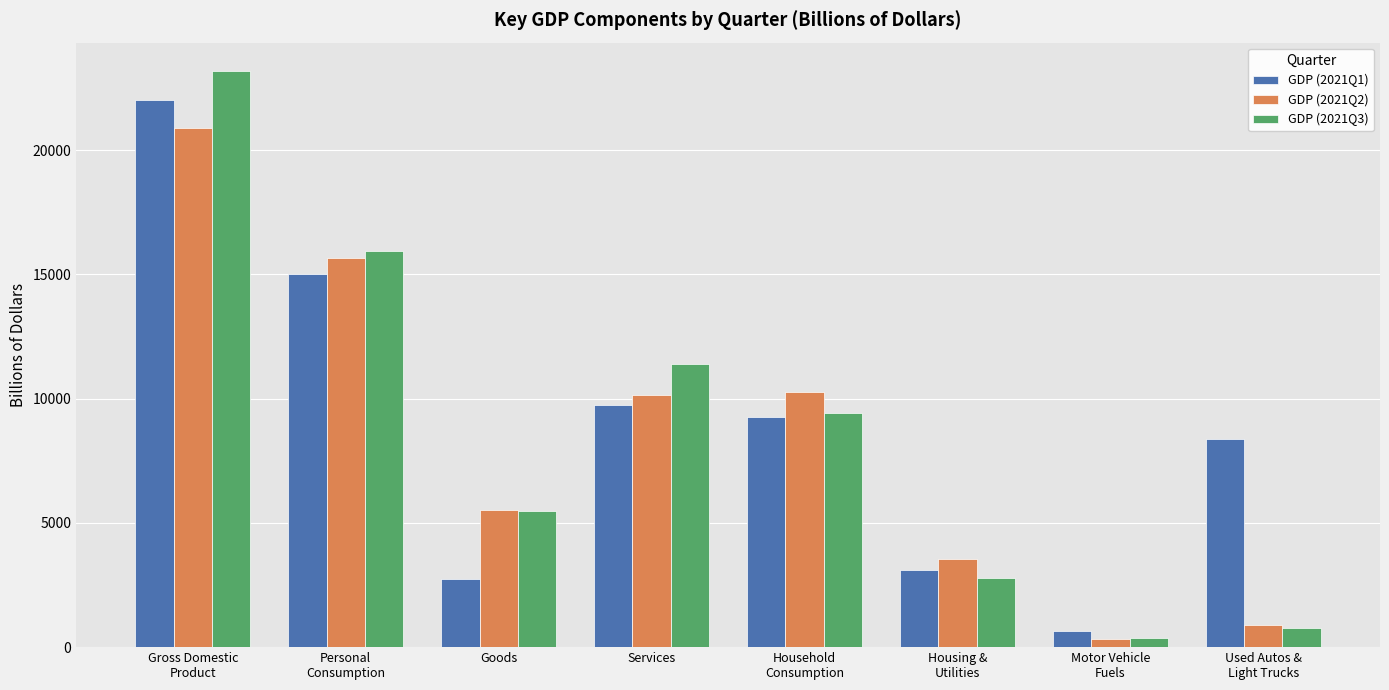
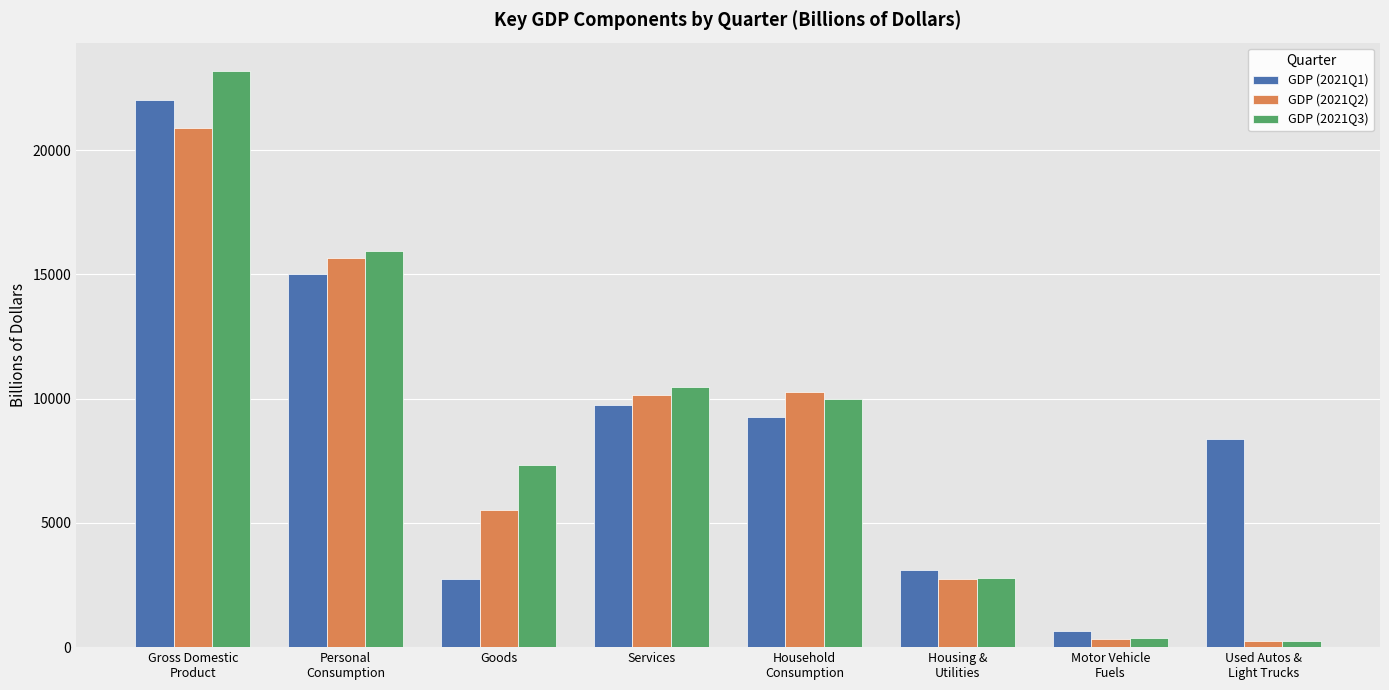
GDP (2021Q3), Goods: 5500 -> 7300
GDP (2021Q3), Services: 11400 -> 10500
GDP (2021Q3), Household Consumption: 9400 -> 10000
GDP (2021Q2), Housing & Utilities: 3600 -> 2800
GDP (2021Q2), Used Autos & Light Trucks: 900 -> 300
GDP (2021Q3), Used Autos & Light Trucks: 800 -> 200
